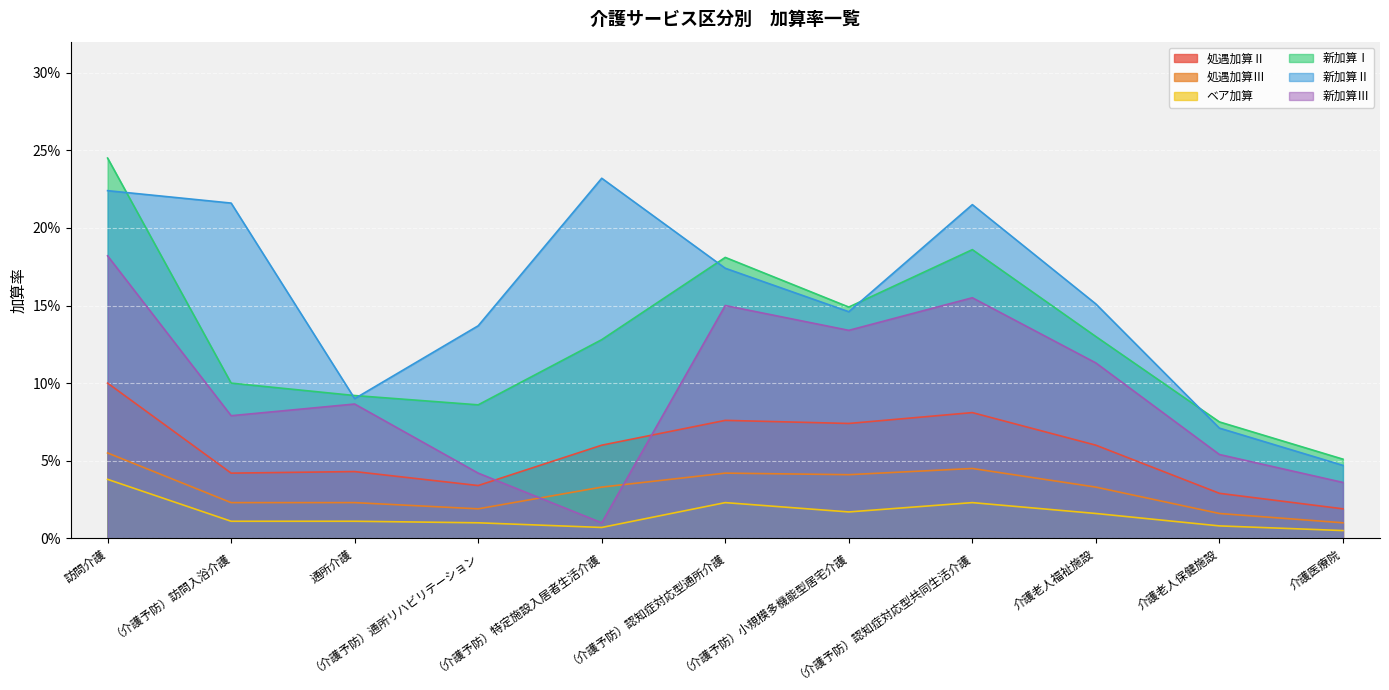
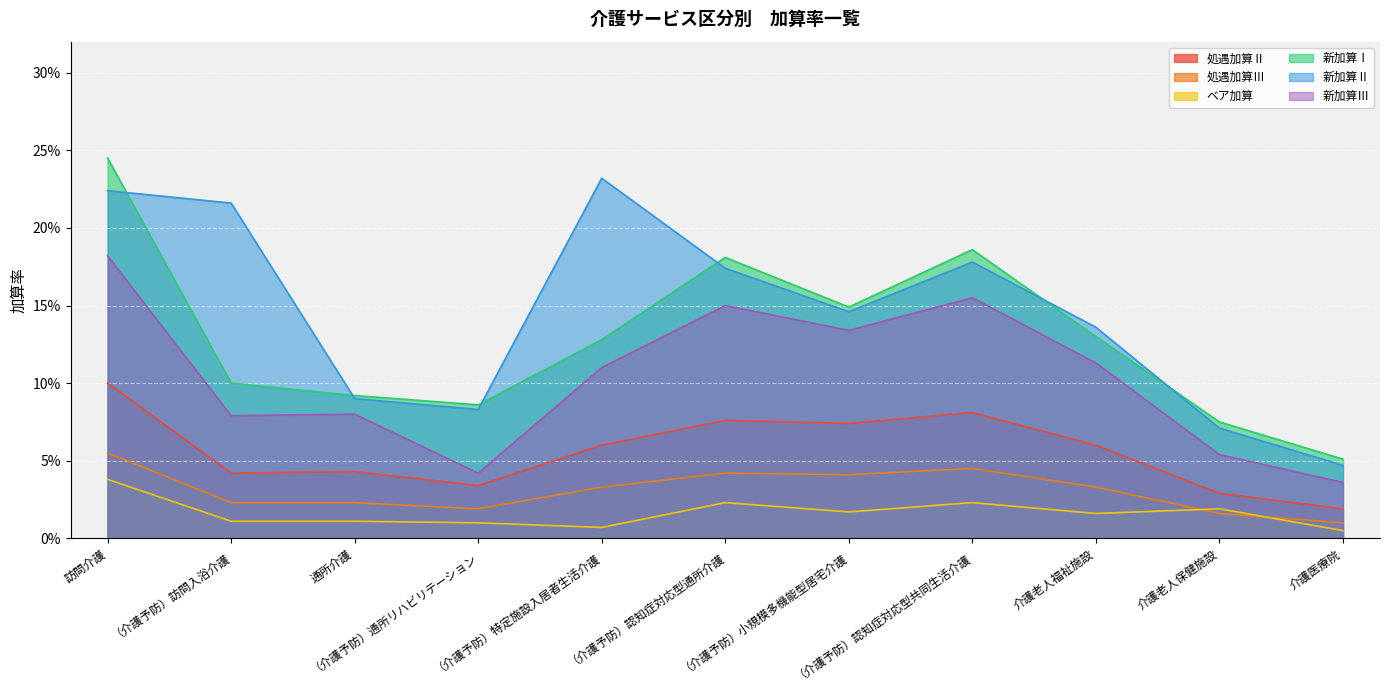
新加算Ⅲ, 通所介護: 8.7% -> 8.0%
新加算Ⅱ, （介護予防）通所リハビリテーション: 13.7% -> 8.3%
新加算Ⅲ, （介護予防）特定施設入居者生活介護: 1.0% -> 11.0%
新加算Ⅱ, （介護予防）認知症対応型共同生活介護: 21.5% -> 17.8%
新加算Ⅱ, 介護老人福祉施設: 15.1% -> 13.6%
ベア加算, 介護老人保健施設: 0.8% -> 1.9%
